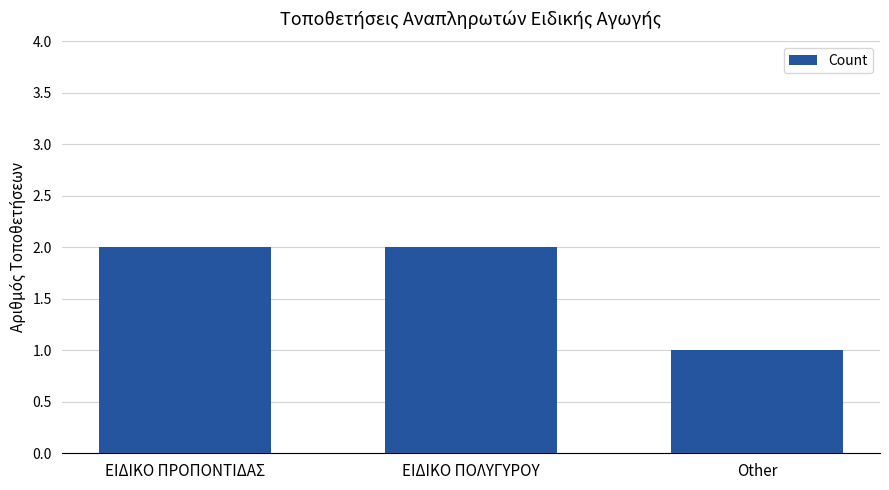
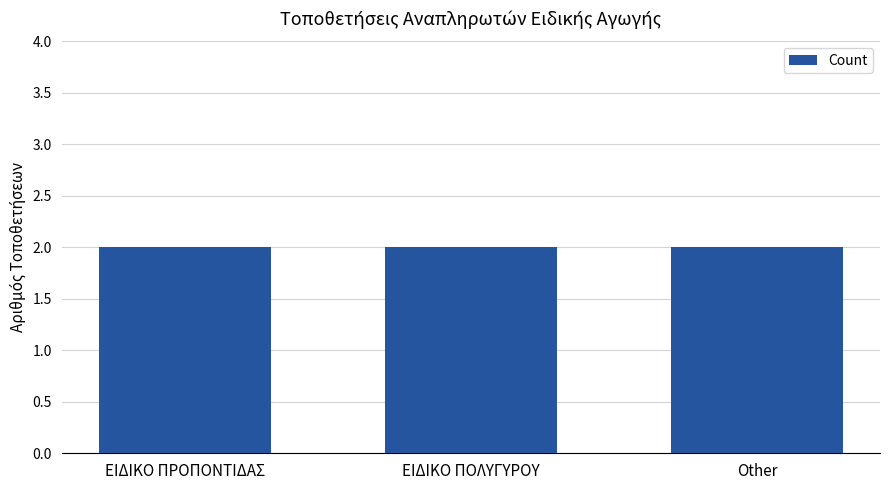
Other: 1 -> 2
